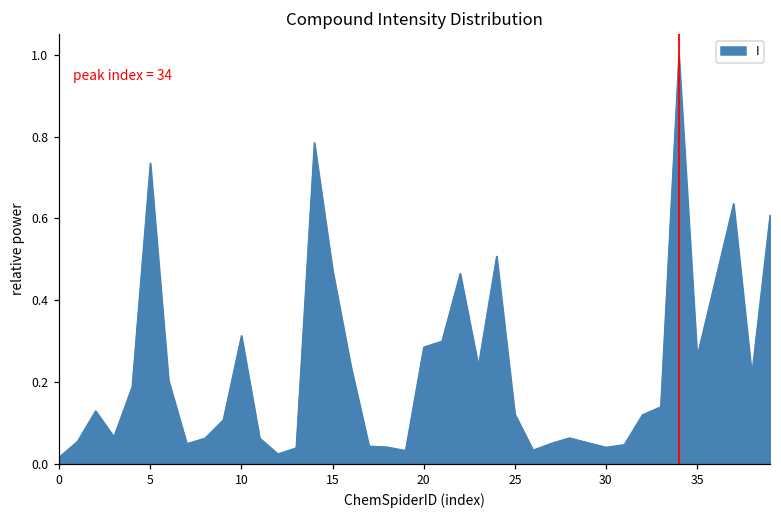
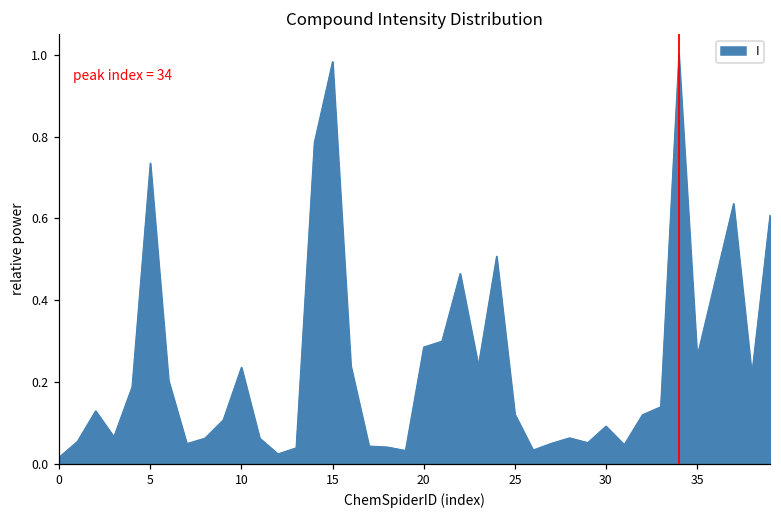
10: 0.31 -> 0.24
15: 0.47 -> 0.98
30: 0.04 -> 0.09
